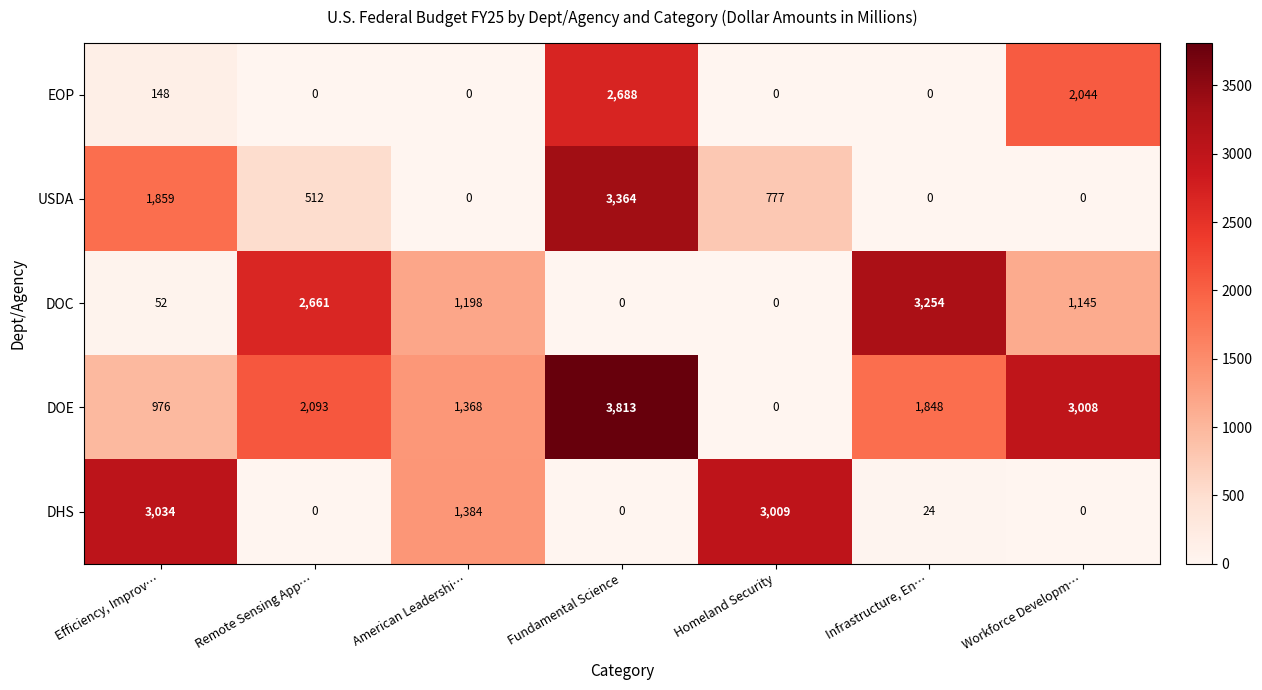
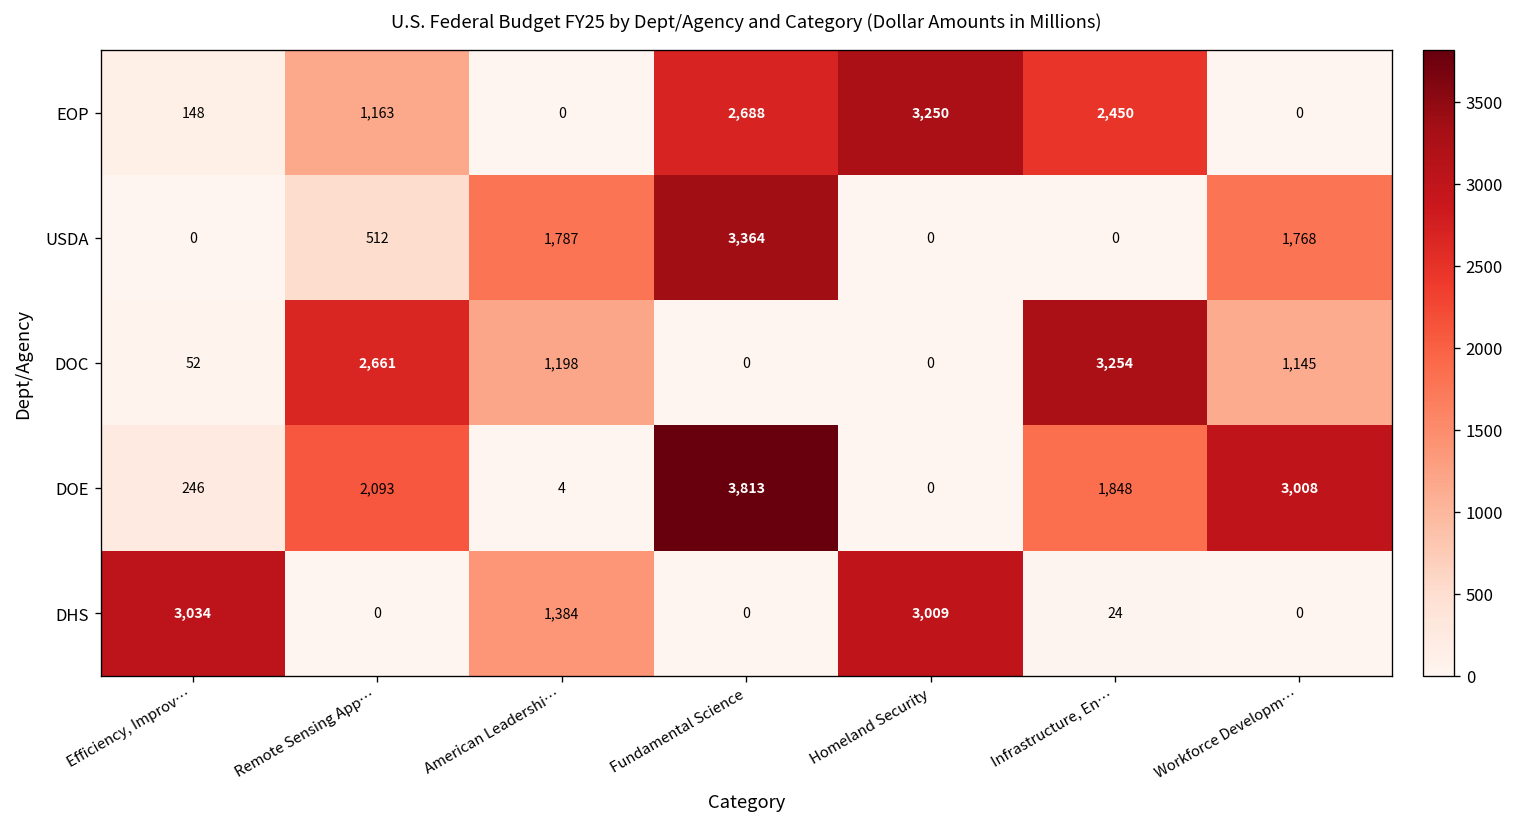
EOP, Remote Sensing App…: 0 -> 1,163
EOP, Homeland Security: 0 -> 3,250
EOP, Infrastructure, En…: 0 -> 2,450
EOP, Workforce Developm…: 2,044 -> 0
USDA, Efficiency, Improv…: 1,859 -> 0
USDA, American Leadershi…: 0 -> 1,787
USDA, Homeland Security: 777 -> 0
USDA, Workforce Developm…: 0 -> 1,768
DOE, Efficiency, Improv…: 976 -> 246
DOE, American Leadershi…: 1,368 -> 4
